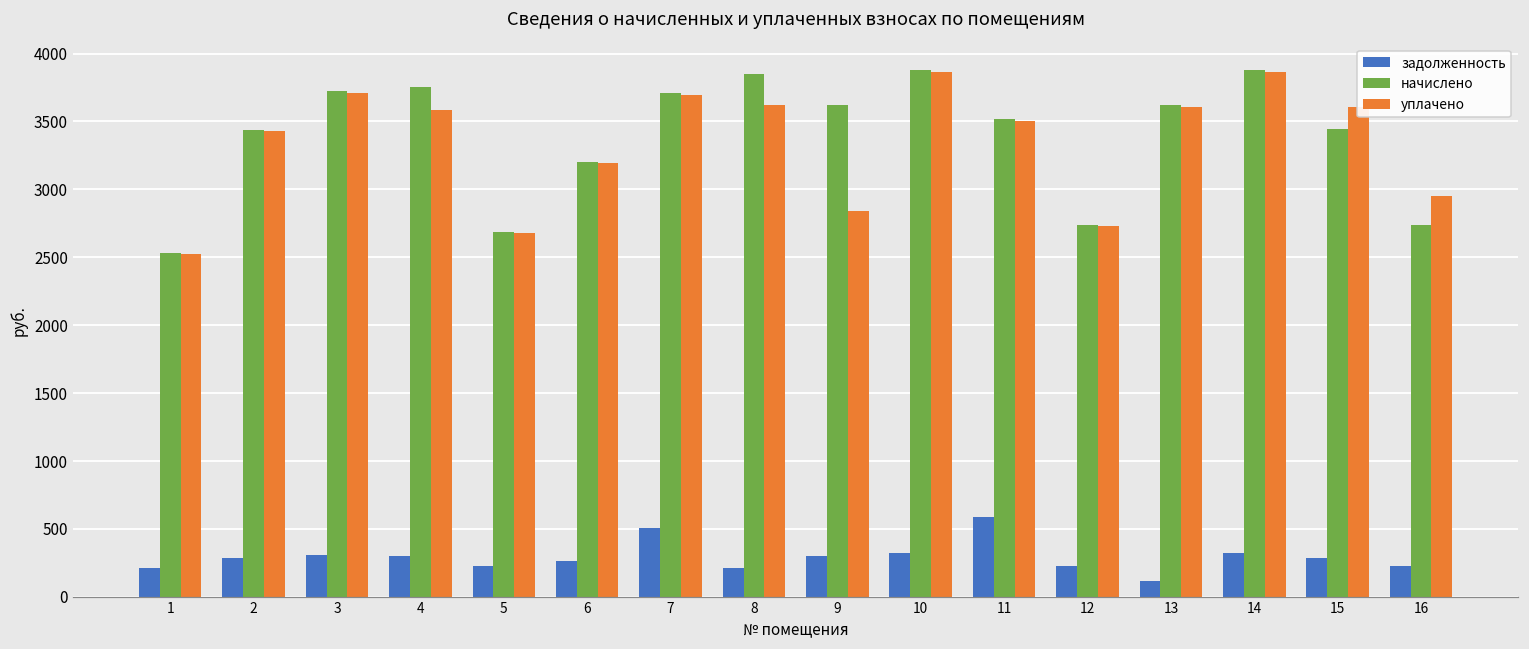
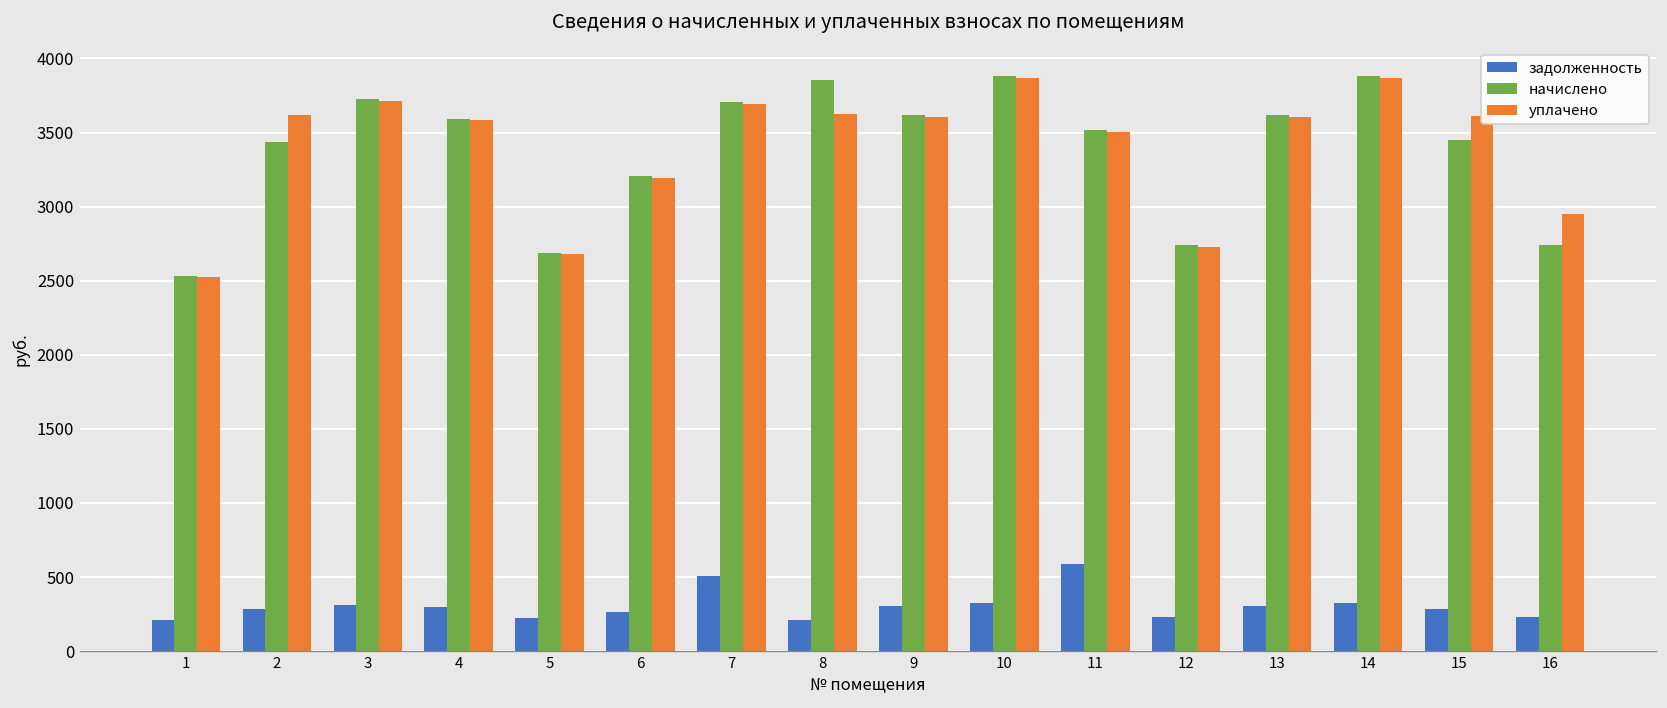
уплачено, 2: 3430 -> 3620
начислено, 4: 3760 -> 3590
уплачено, 9: 2840 -> 3610
задолженность, 13: 120 -> 300
